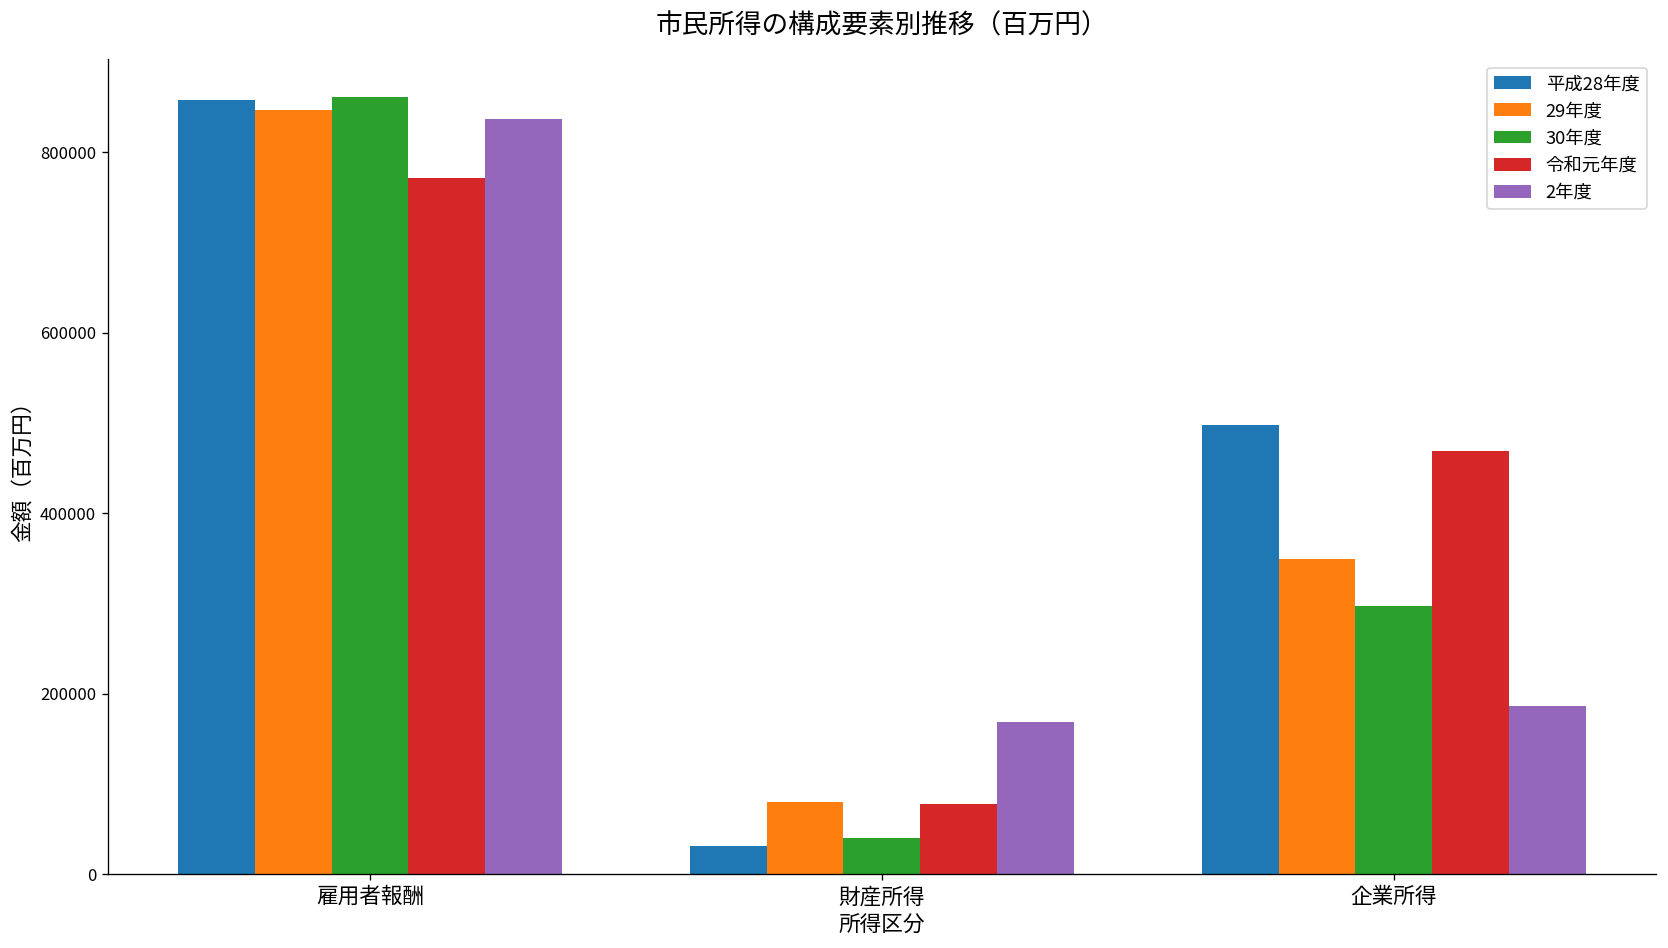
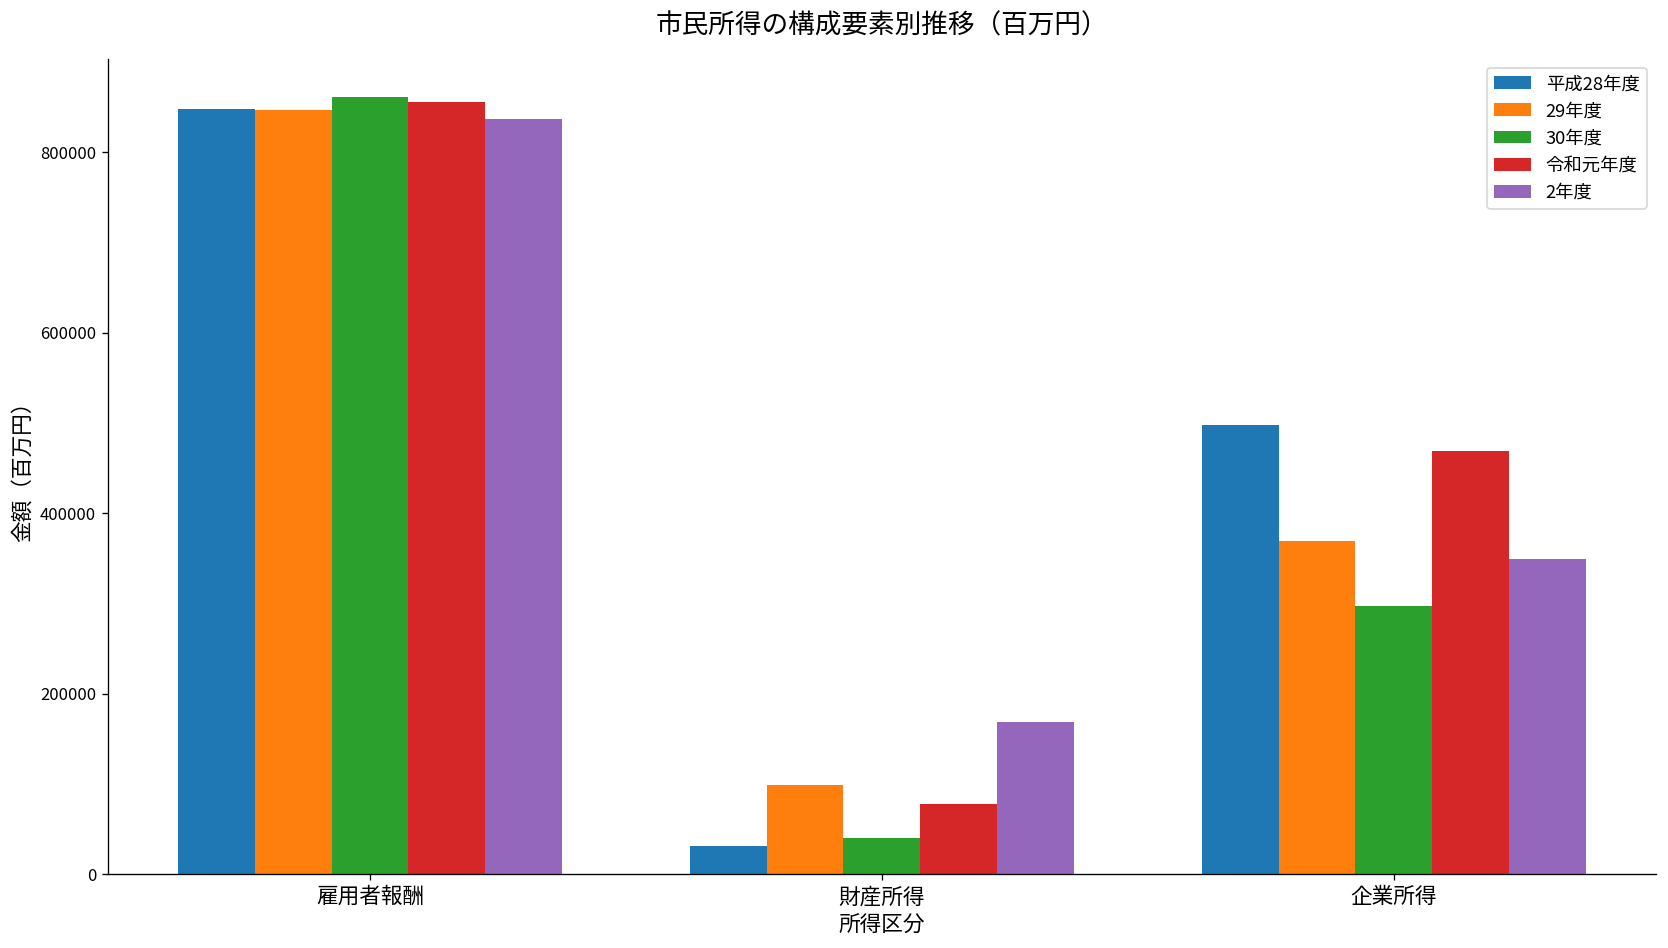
平成28年度, 雇用者報酬: 860000 -> 850000
令和元年度, 雇用者報酬: 770000 -> 860000
29年度, 財産所得: 80000 -> 100000
29年度, 企業所得: 350000 -> 370000
2年度, 企業所得: 190000 -> 350000
